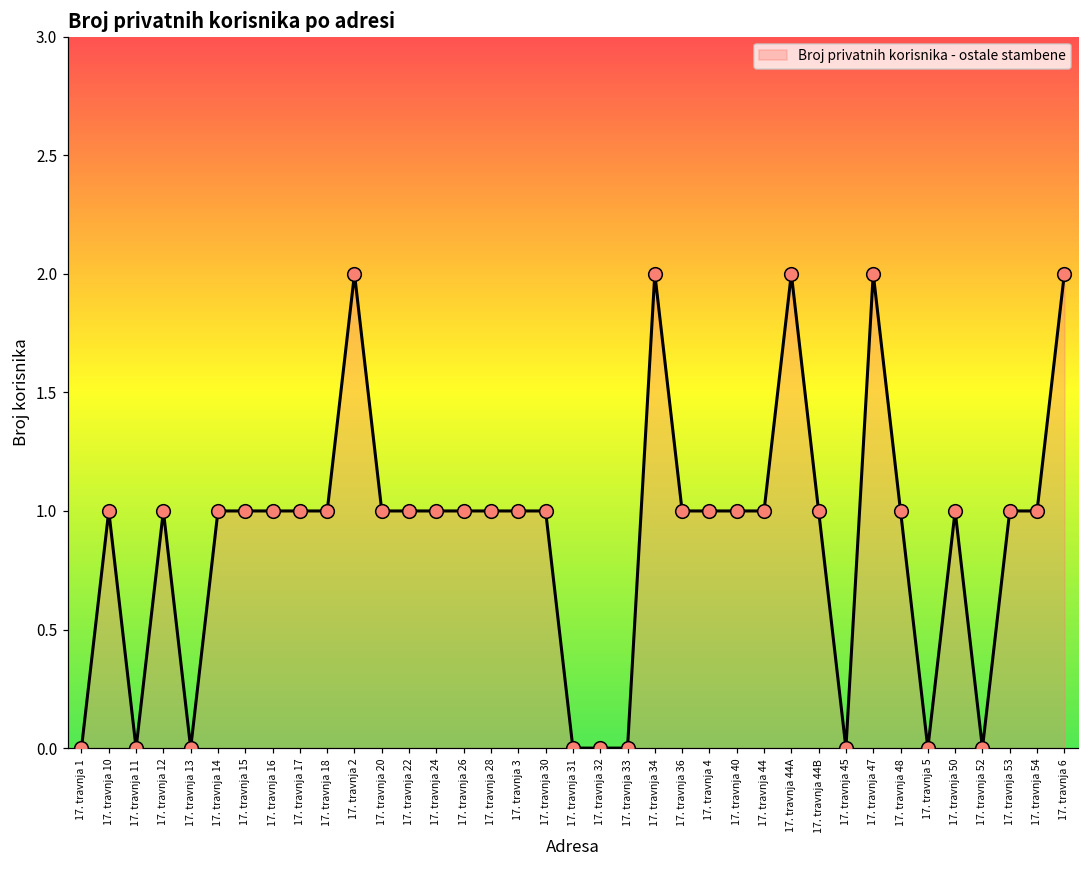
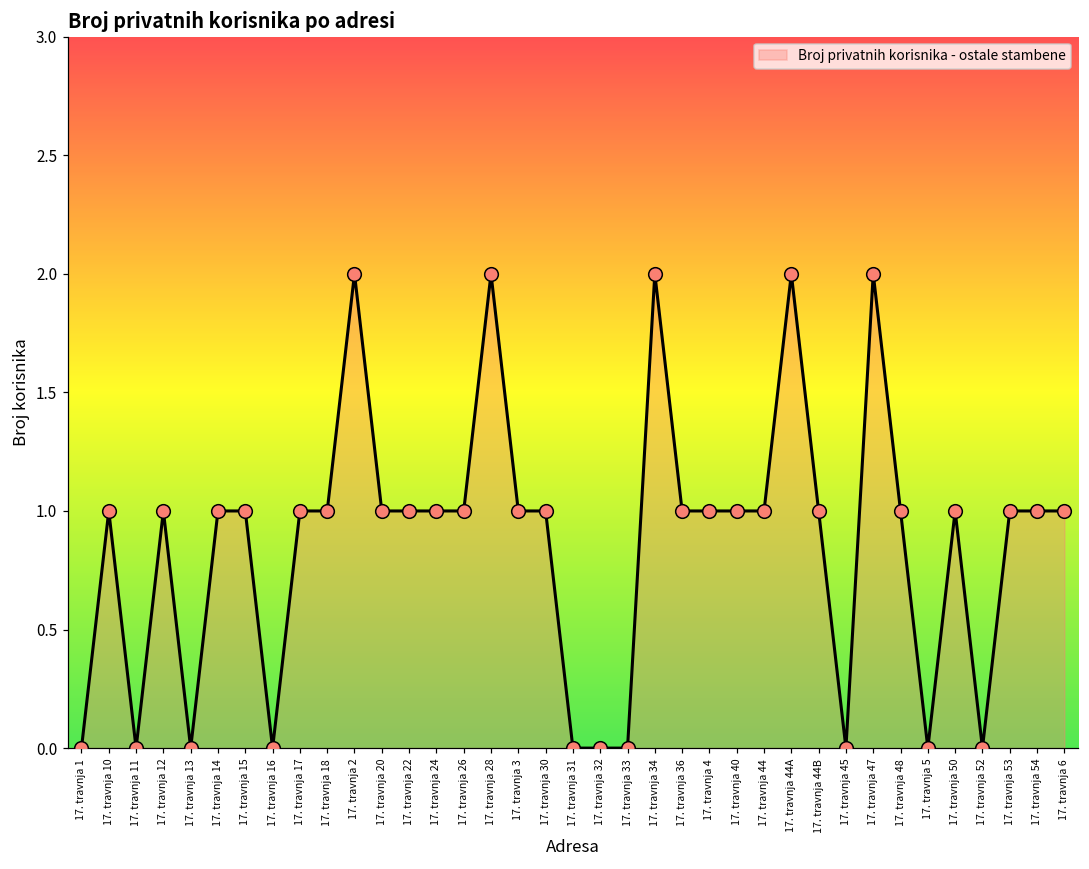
17. travnja 16: 1 -> 0
17. travnja 28: 1 -> 2
17. travnja 6: 2 -> 1
